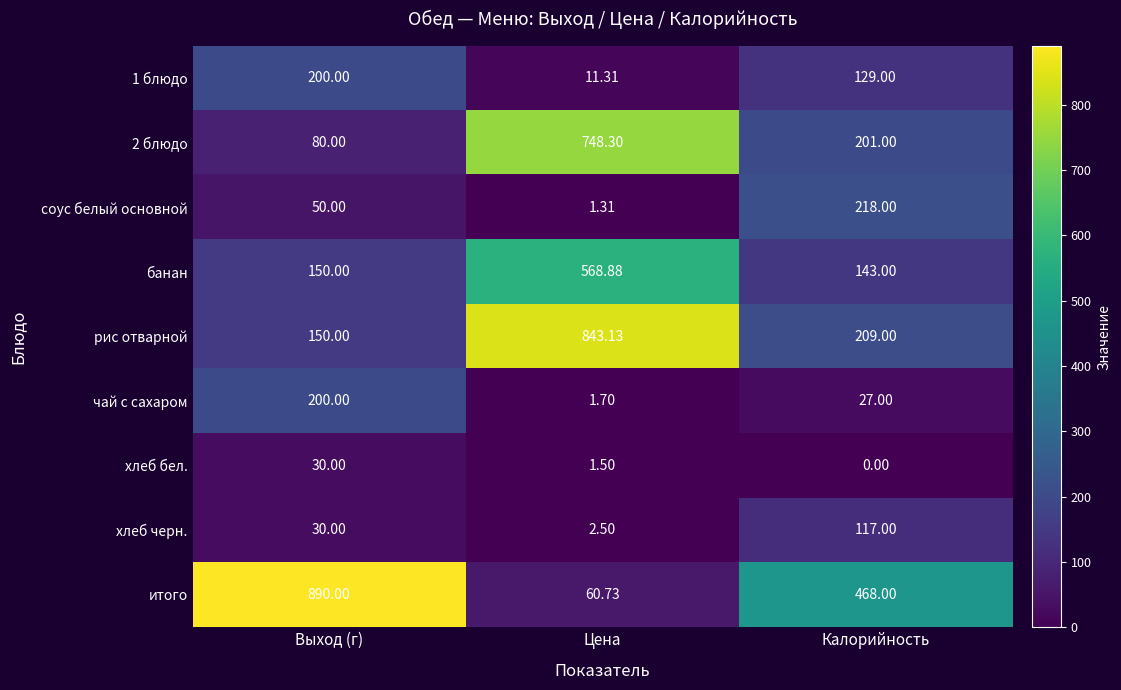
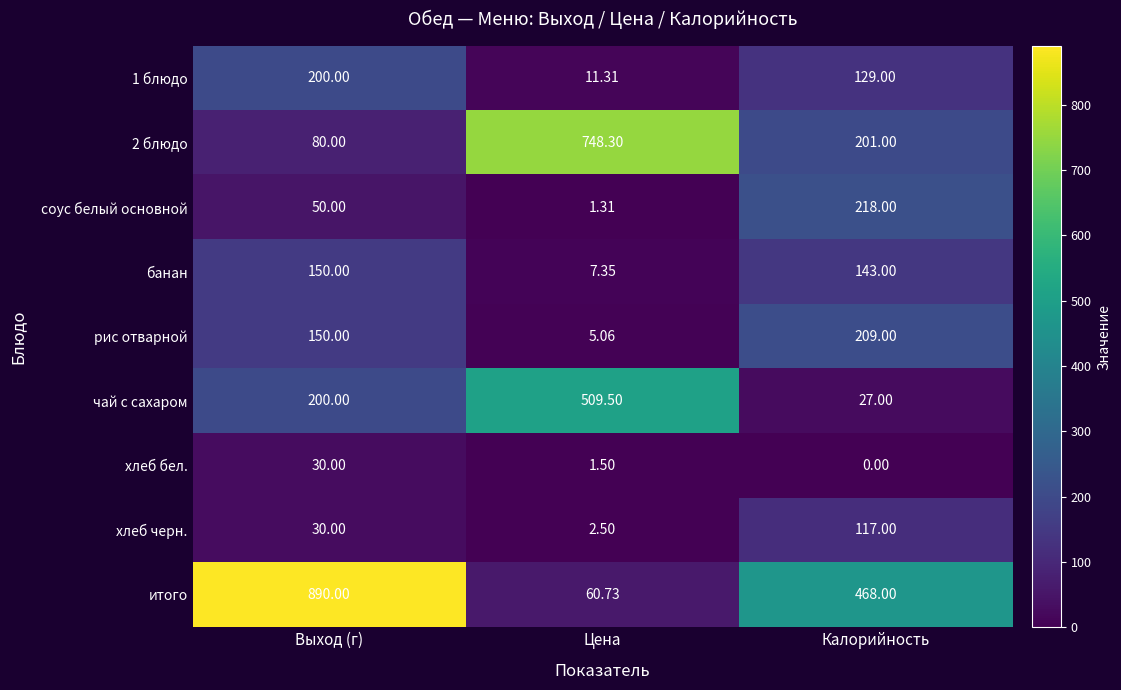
банан, Цена: 568.88 -> 7.35
рис отварной, Цена: 843.13 -> 5.06
чай с сахаром, Цена: 1.70 -> 509.50
